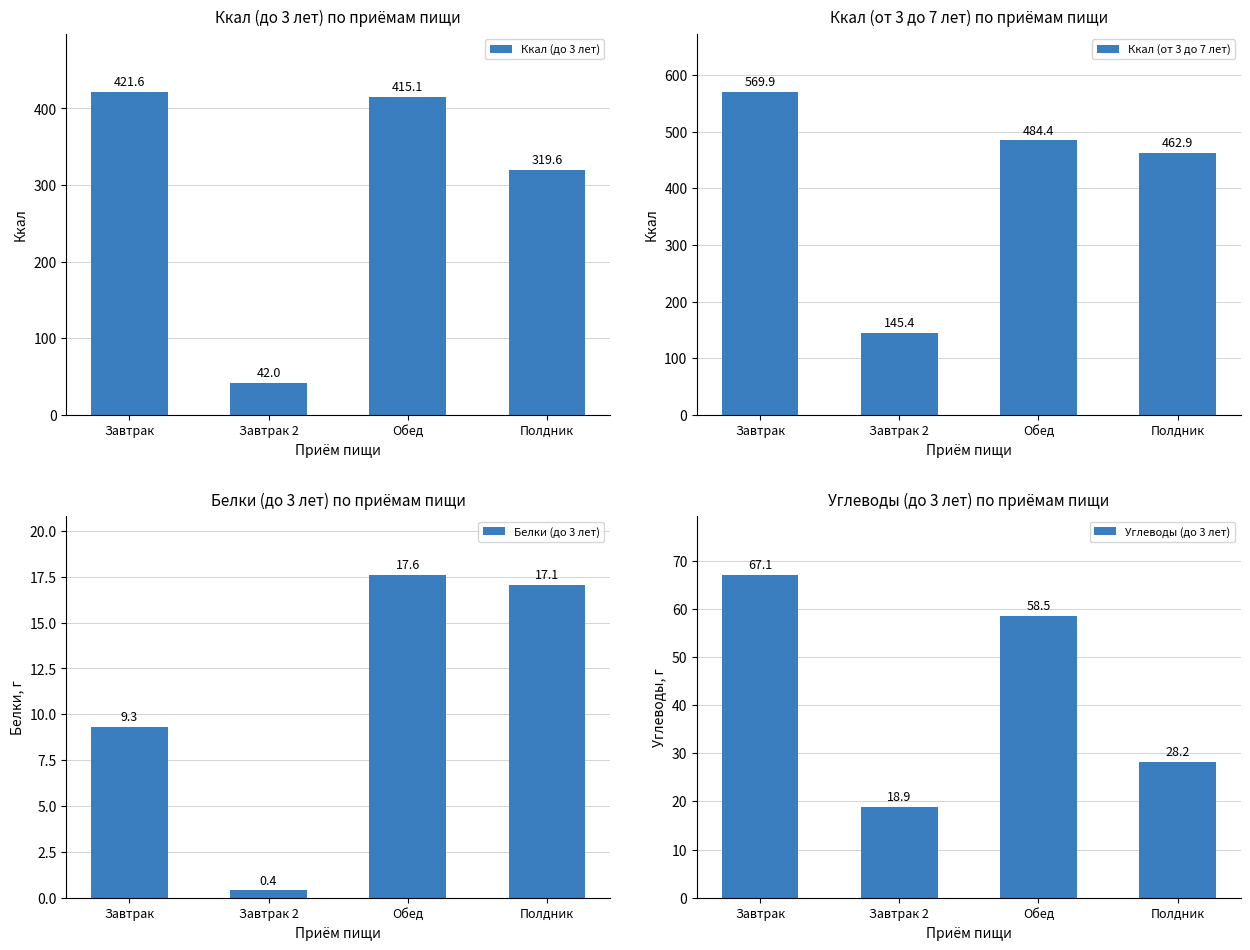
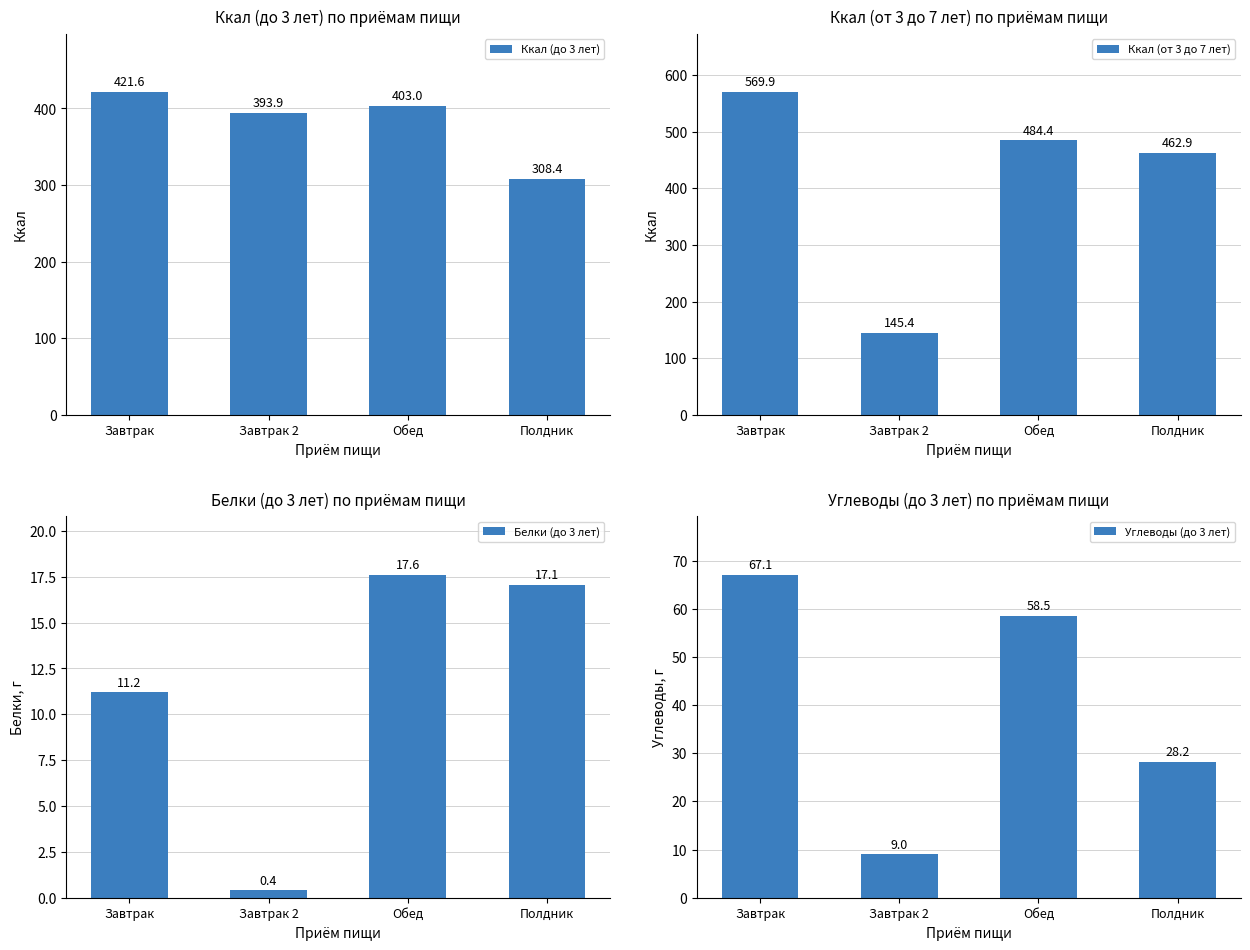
Ккал (до 3 лет) по приёмам пищи, Завтрак 2: 42.0 -> 393.9
Ккал (до 3 лет) по приёмам пищи, Обед: 415.1 -> 403.0
Ккал (до 3 лет) по приёмам пищи, Полдник: 319.6 -> 308.4
Белки (до 3 лет) по приёмам пищи, Завтрак: 9.3 -> 11.2
Углеводы (до 3 лет) по приёмам пищи, Завтрак 2: 18.9 -> 9.0
